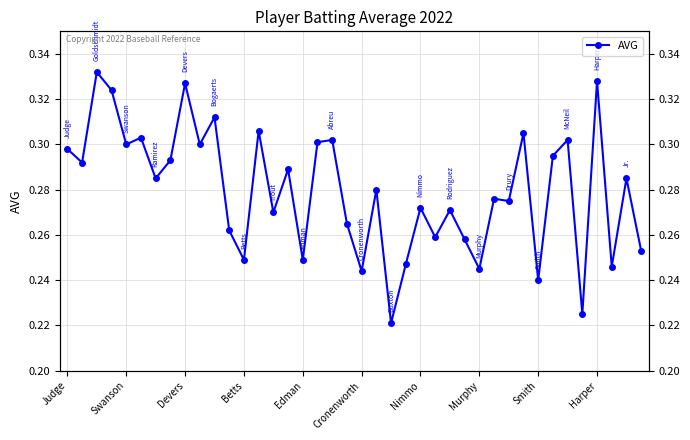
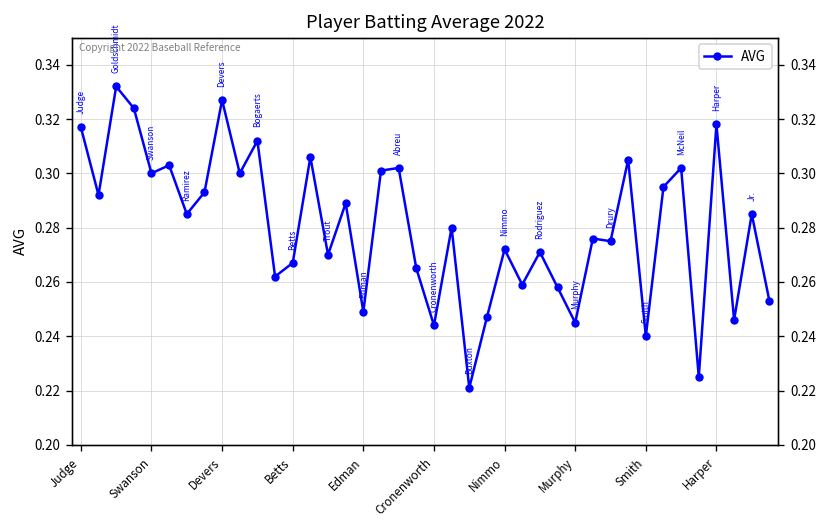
Judge: 0.298 -> 0.317
Betts: 0.249 -> 0.267
Harper: 0.328 -> 0.318
